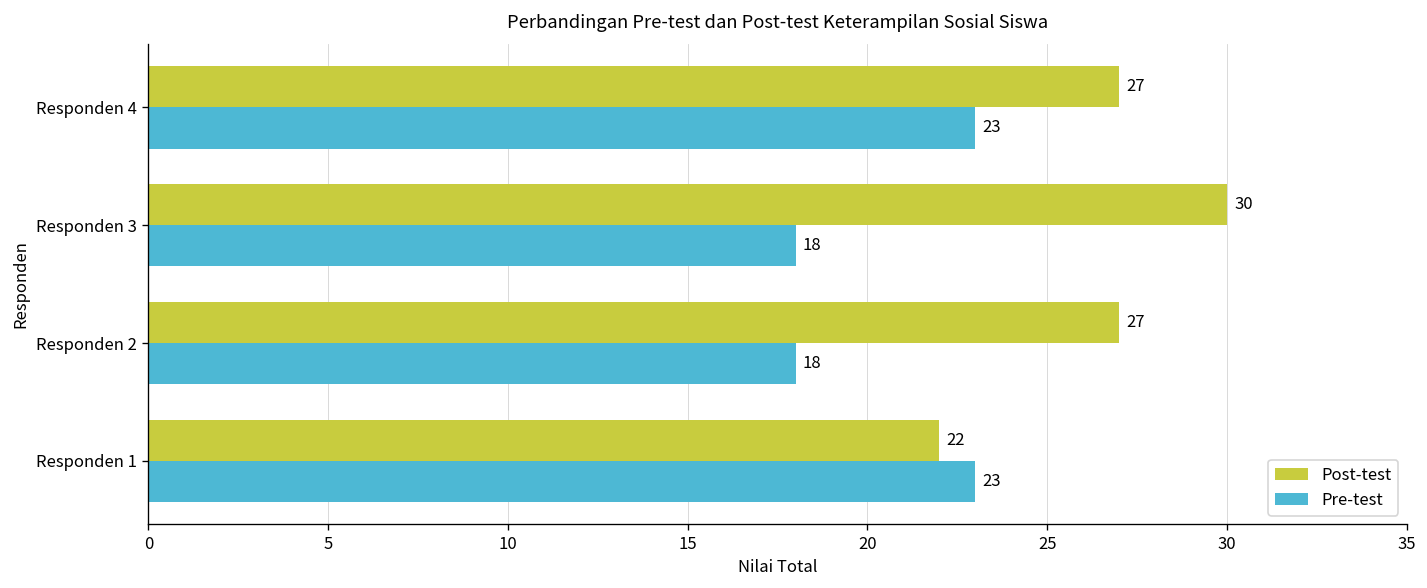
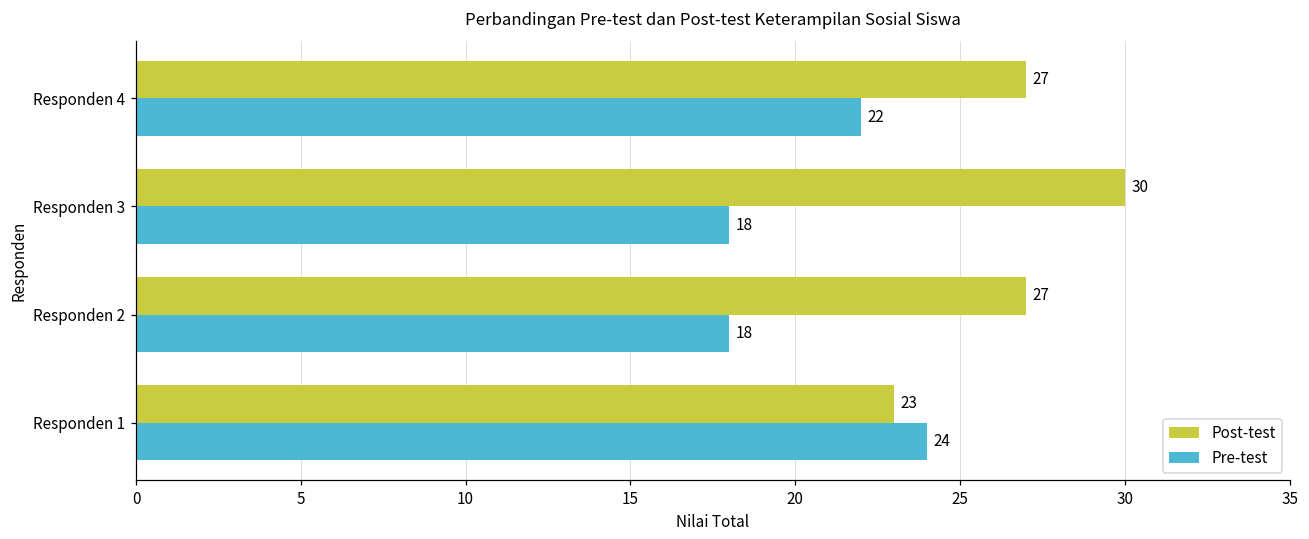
Pre-test, Responden 4: 23 -> 22
Post-test, Responden 1: 22 -> 23
Pre-test, Responden 1: 23 -> 24
